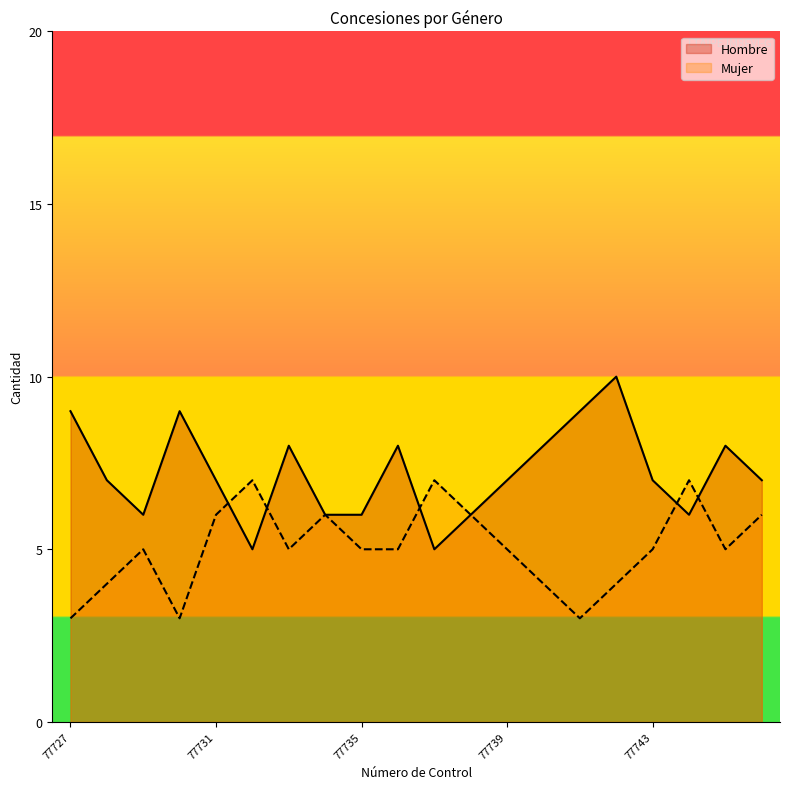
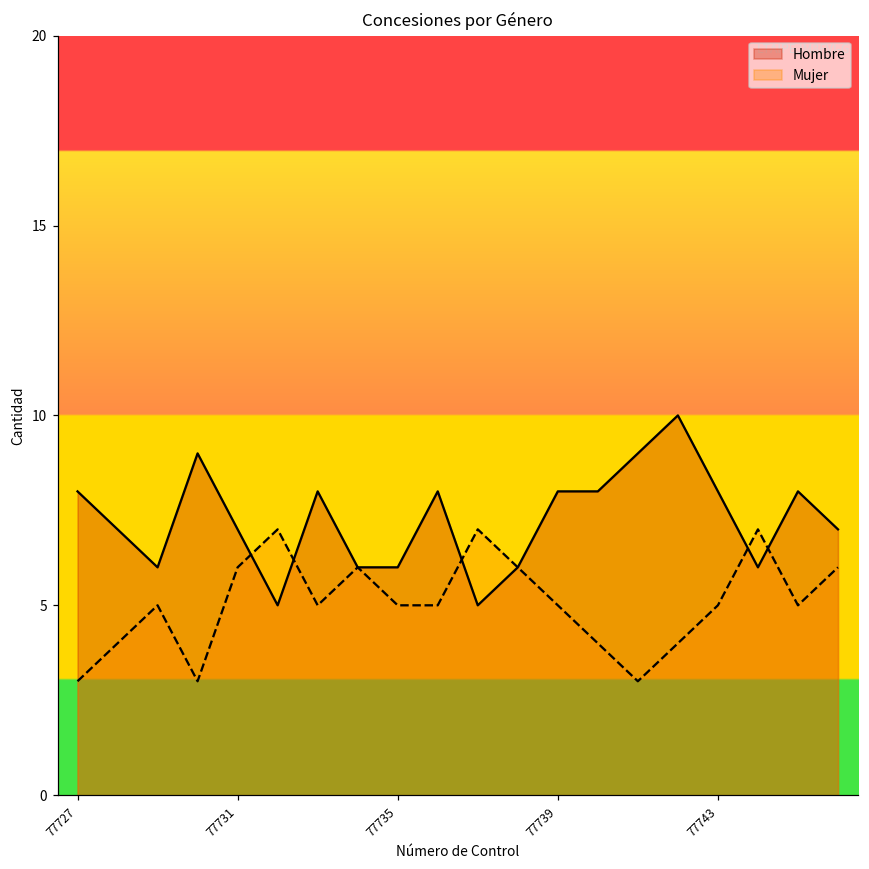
Hombre, 77727: 9 -> 8
Hombre, 77739: 7 -> 8
Hombre, 77743: 7 -> 8
